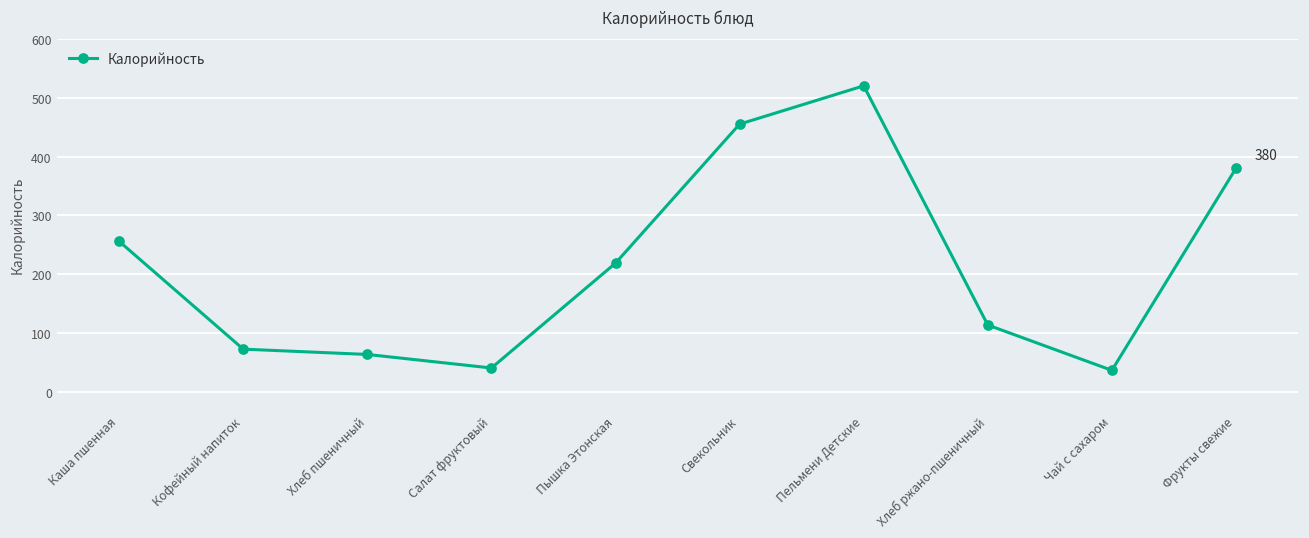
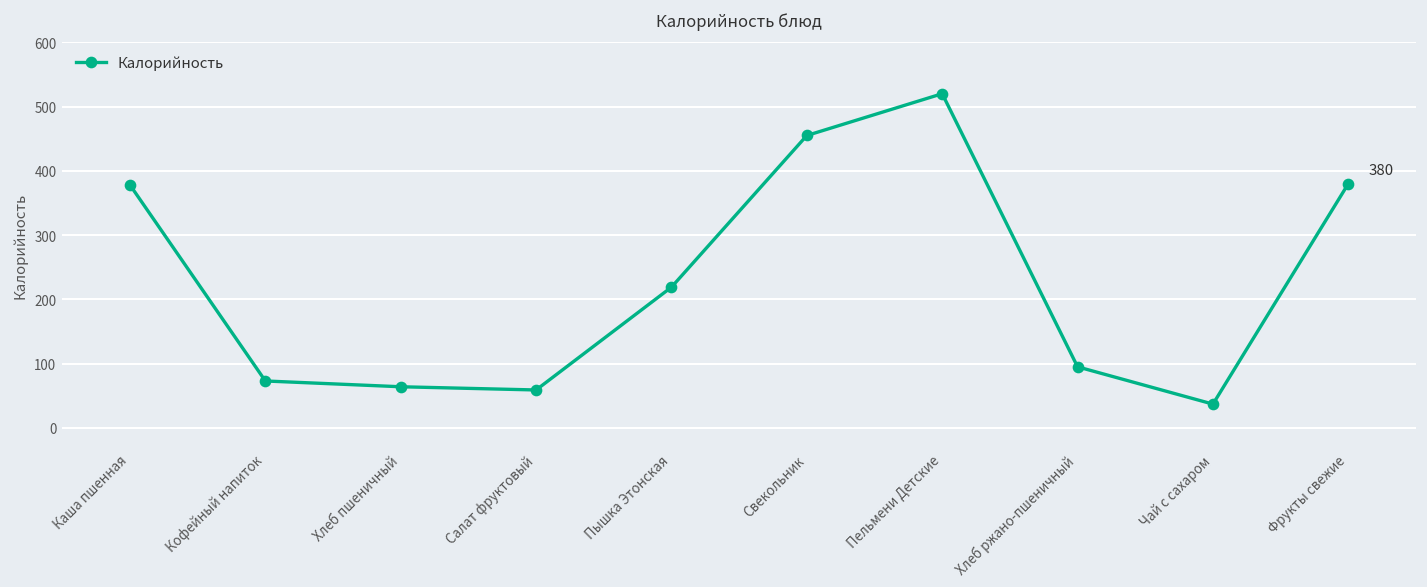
Каша пшенная: 260 -> 380
Салат фруктовый: 40 -> 60
Хлеб ржано-пшеничный: 110 -> 100
